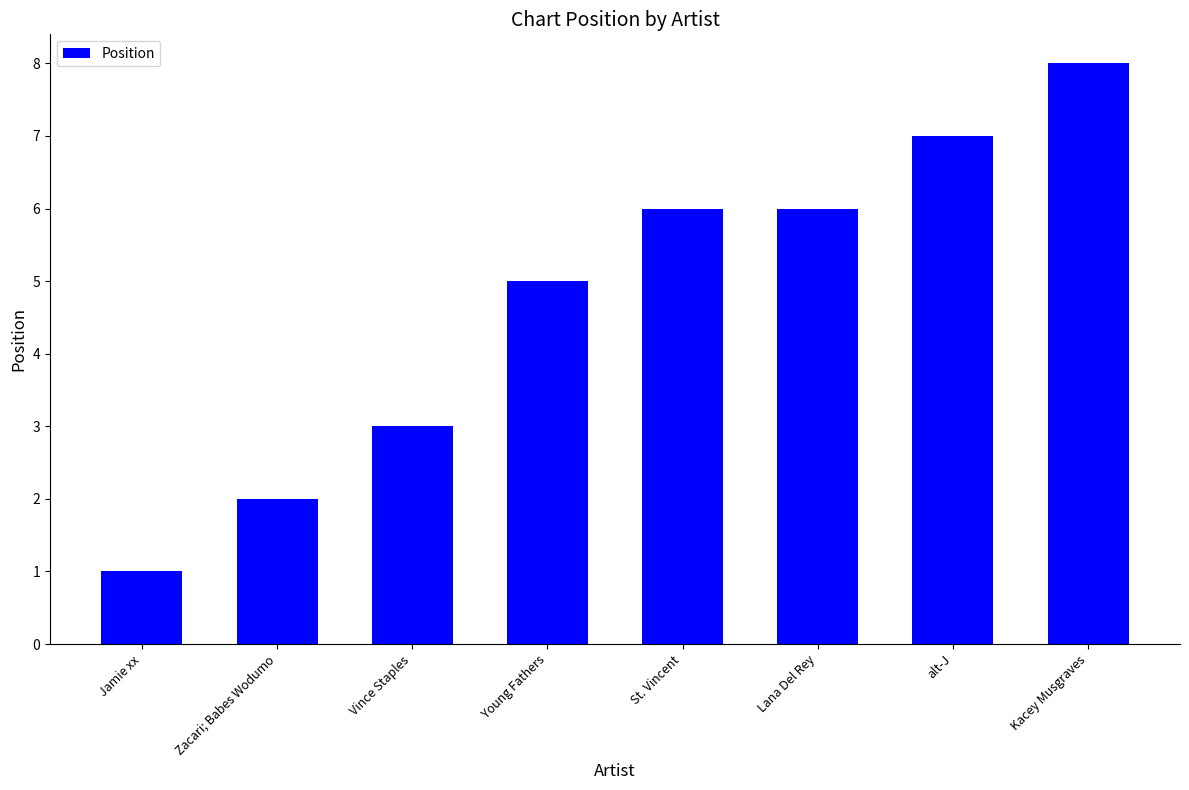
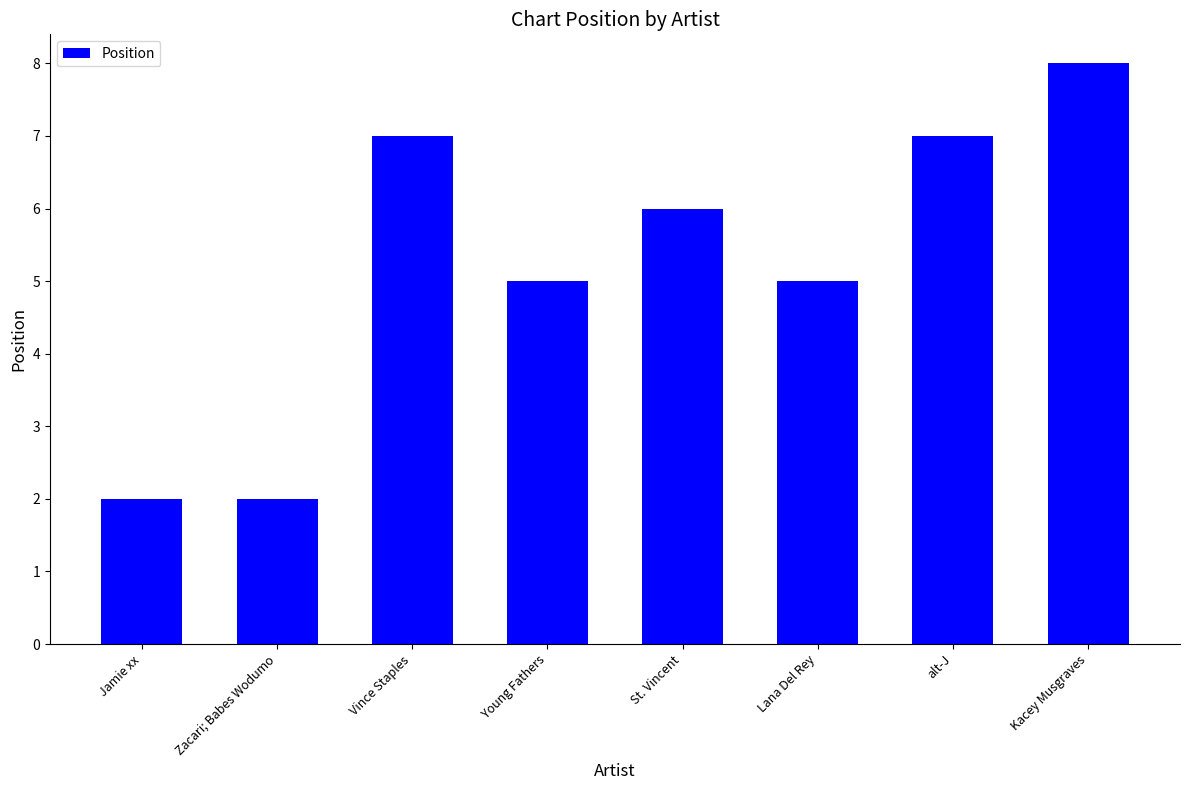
Jamie xx: 1 -> 2
Vince Staples: 3 -> 7
Lana Del Rey: 6 -> 5
